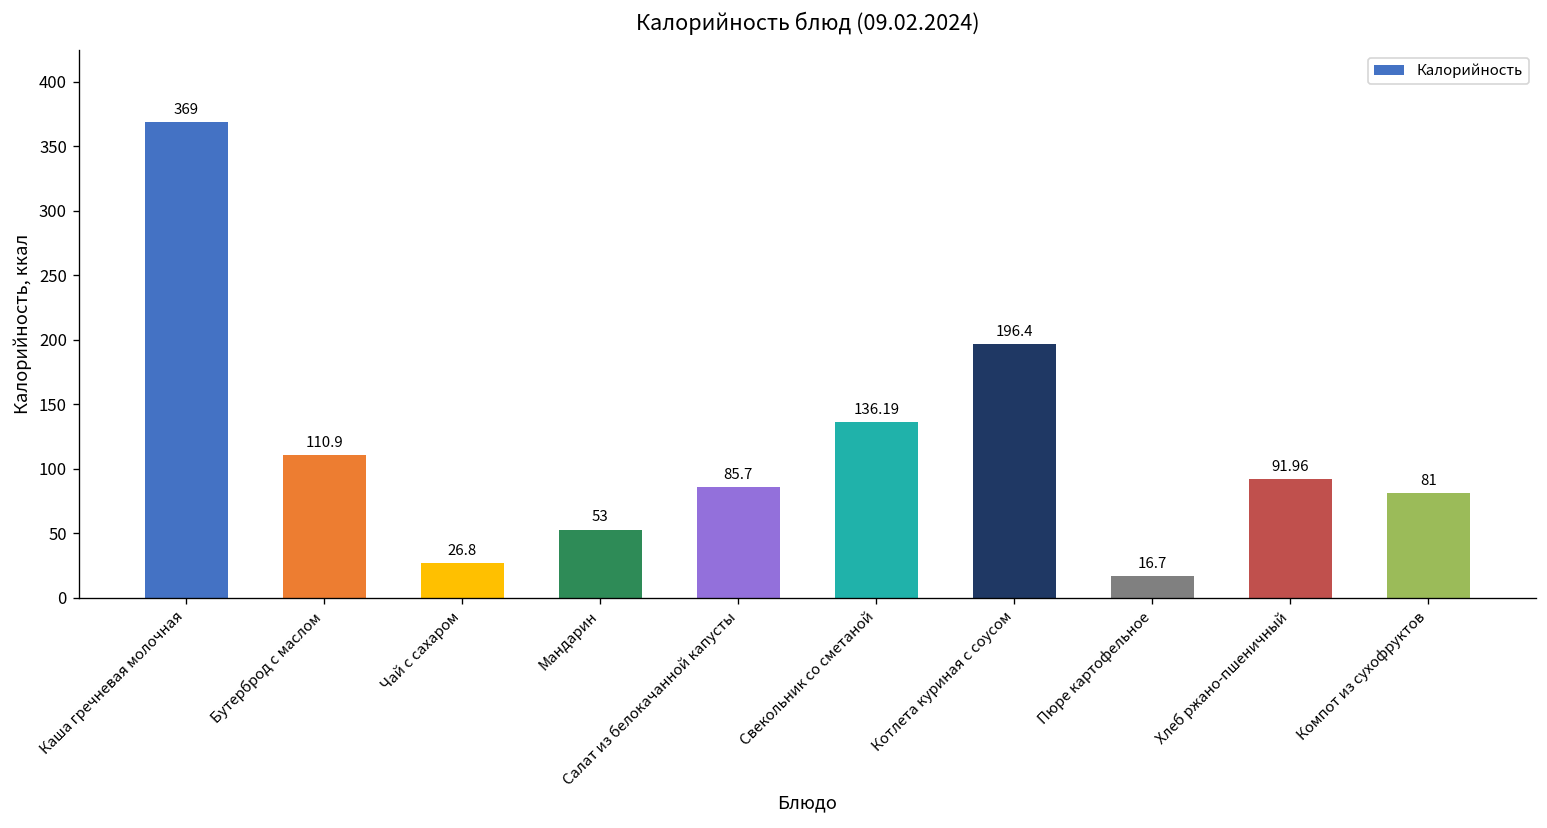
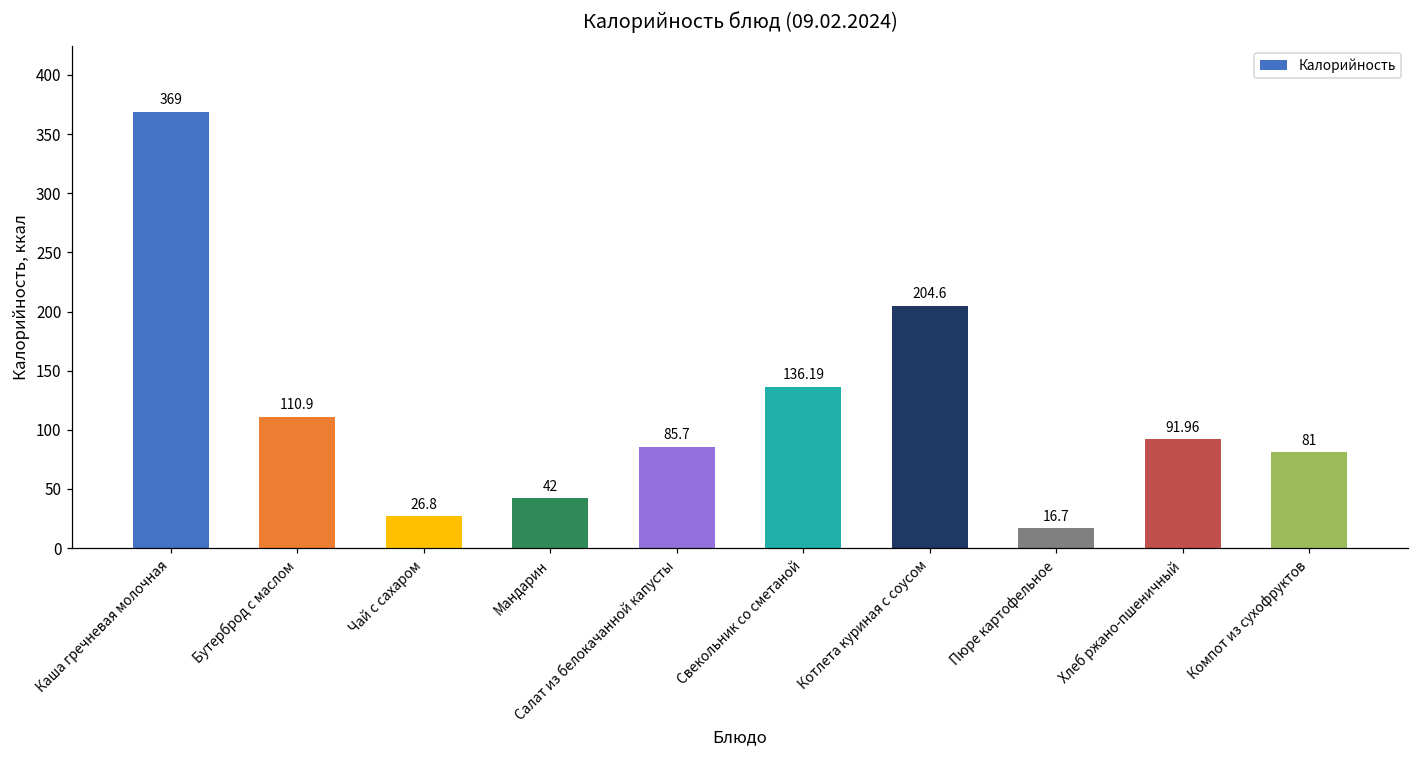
Мандарин: 53 -> 42
Котлета куриная с соусом: 196.4 -> 204.6
